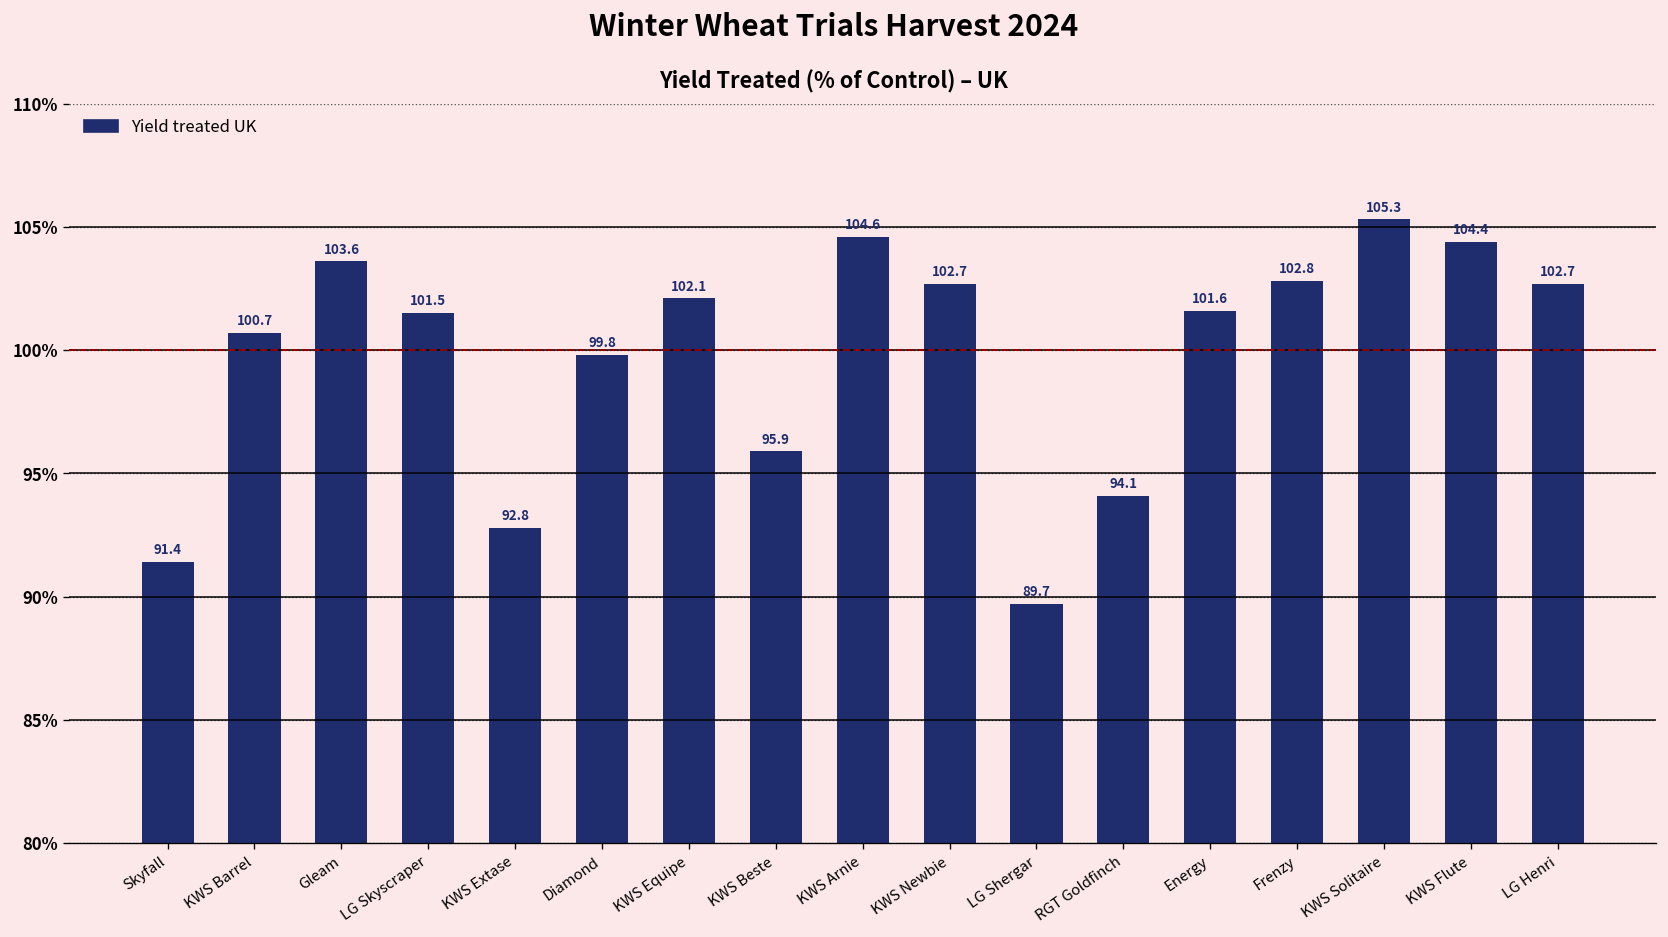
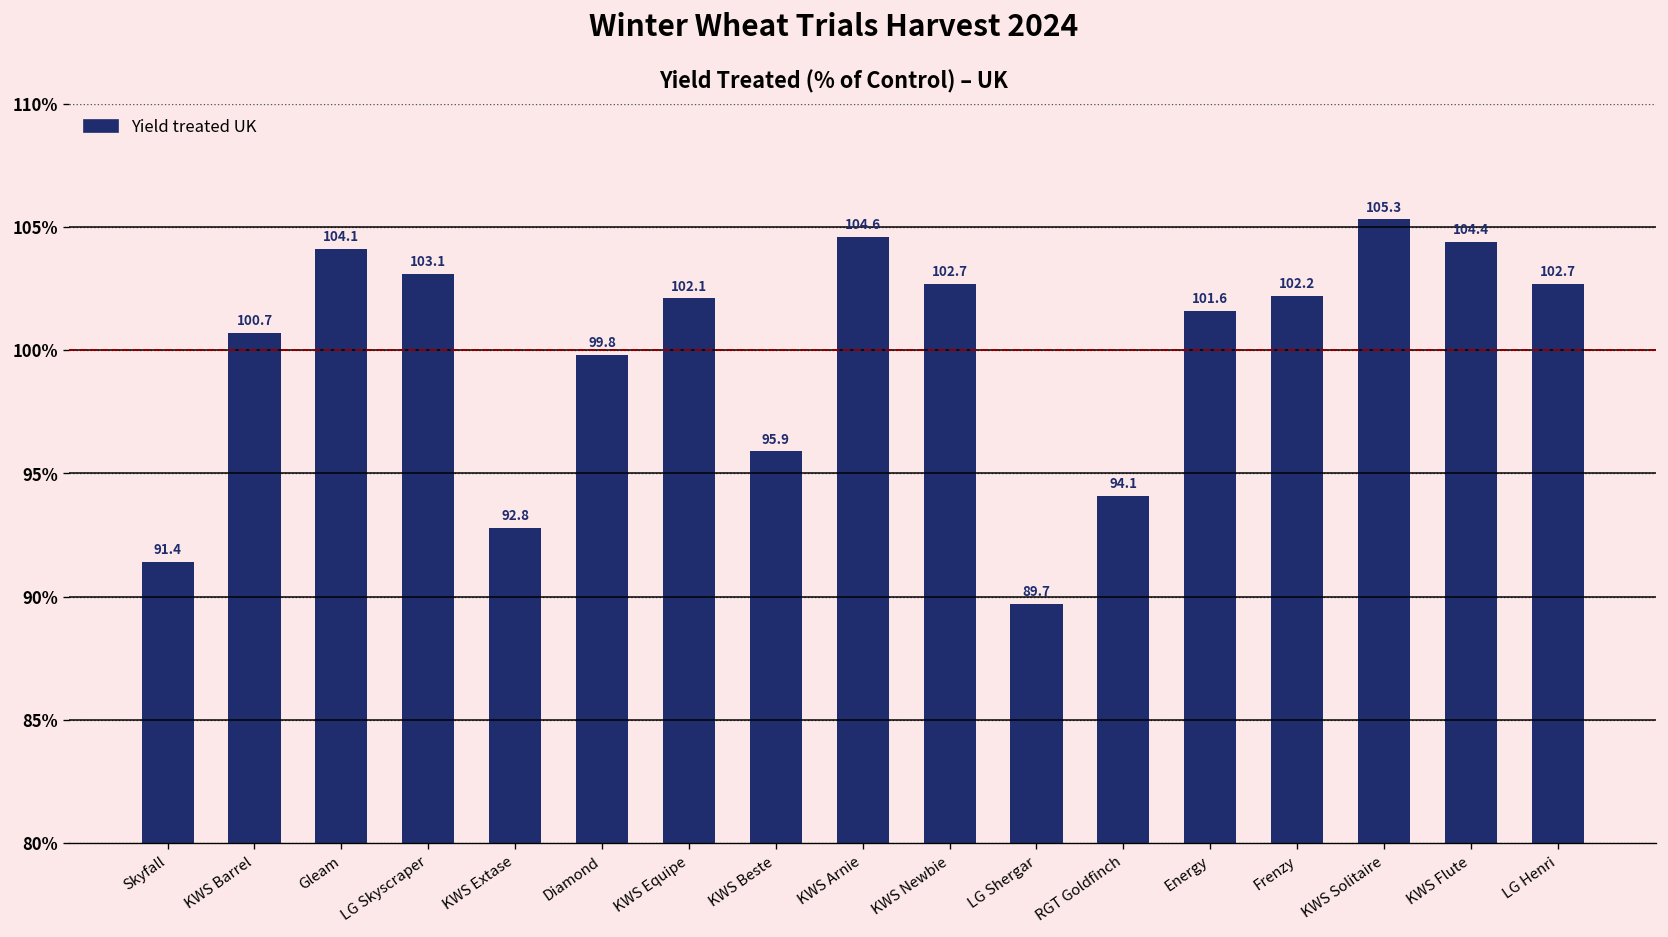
Gleam: 103.6 -> 104.1
LG Skyscraper: 101.5 -> 103.1
Frenzy: 102.8 -> 102.2
